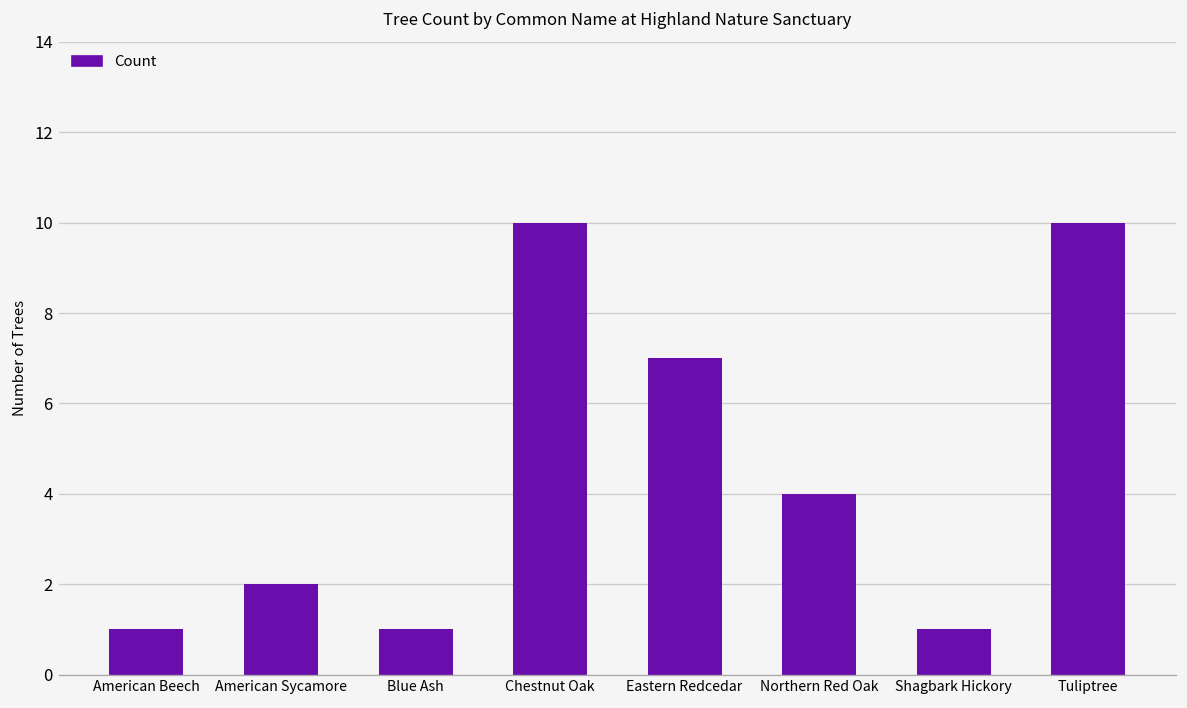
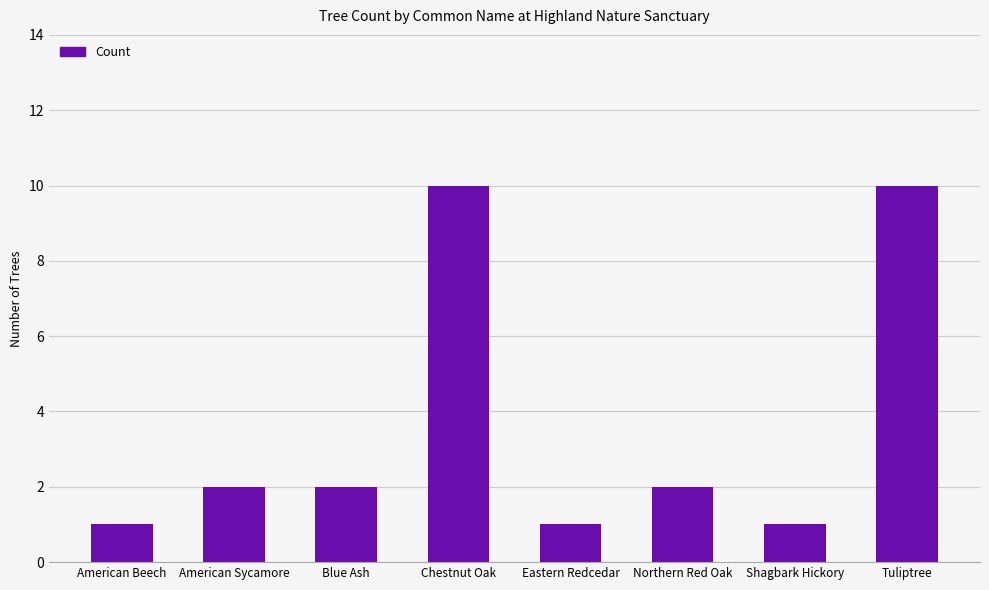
Blue Ash: 1 -> 2
Eastern Redcedar: 7 -> 1
Northern Red Oak: 4 -> 2
